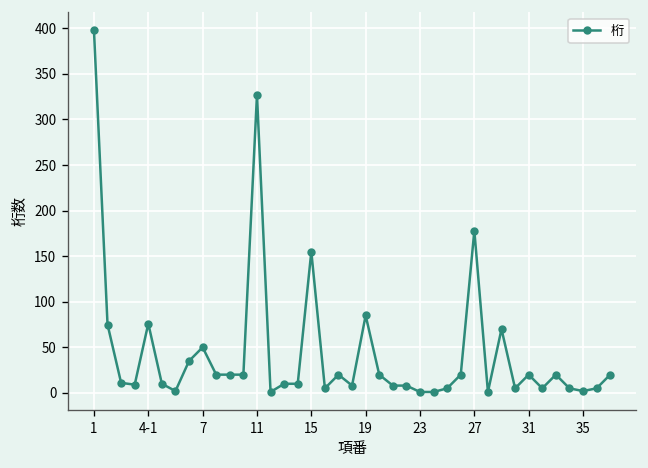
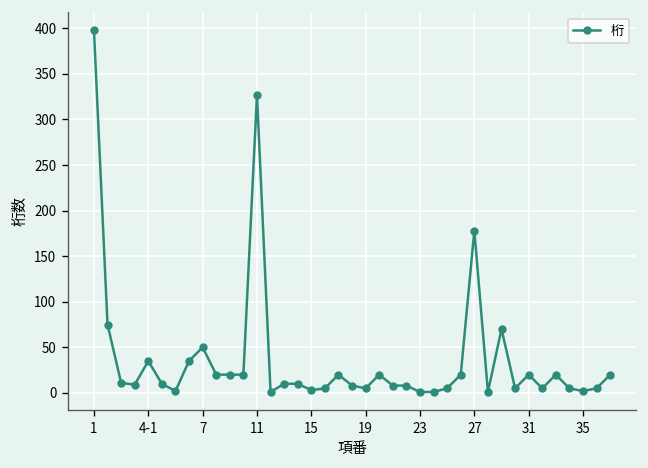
4-1: 80 -> 40
15: 160 -> 0
19: 90 -> 10
